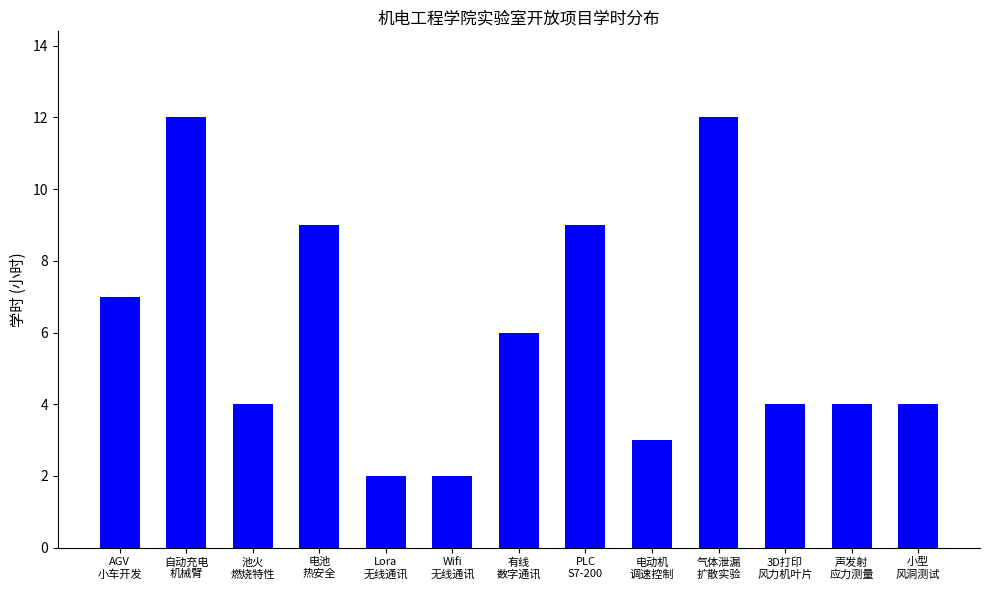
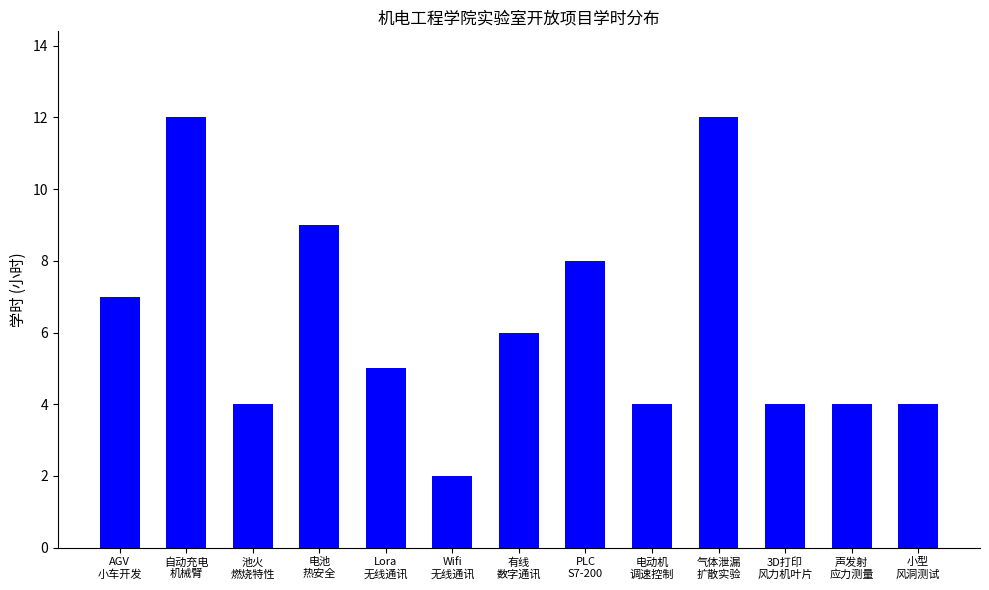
Lora 无线通讯: 2 -> 5
PLC S7-200: 9 -> 8
电动机 调速控制: 3 -> 4
